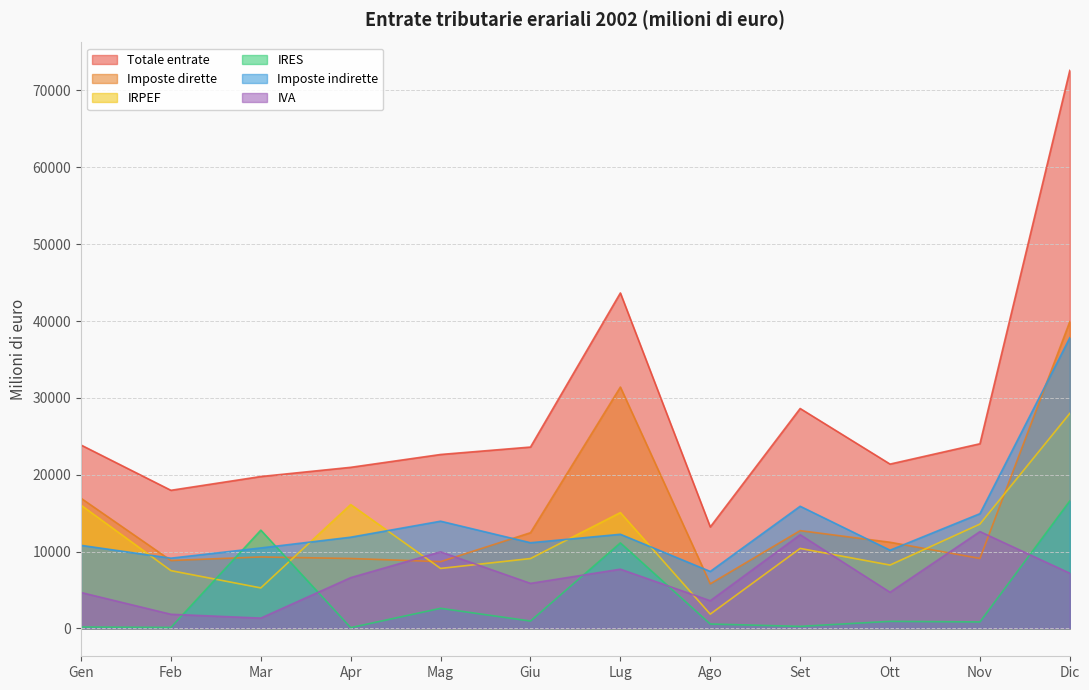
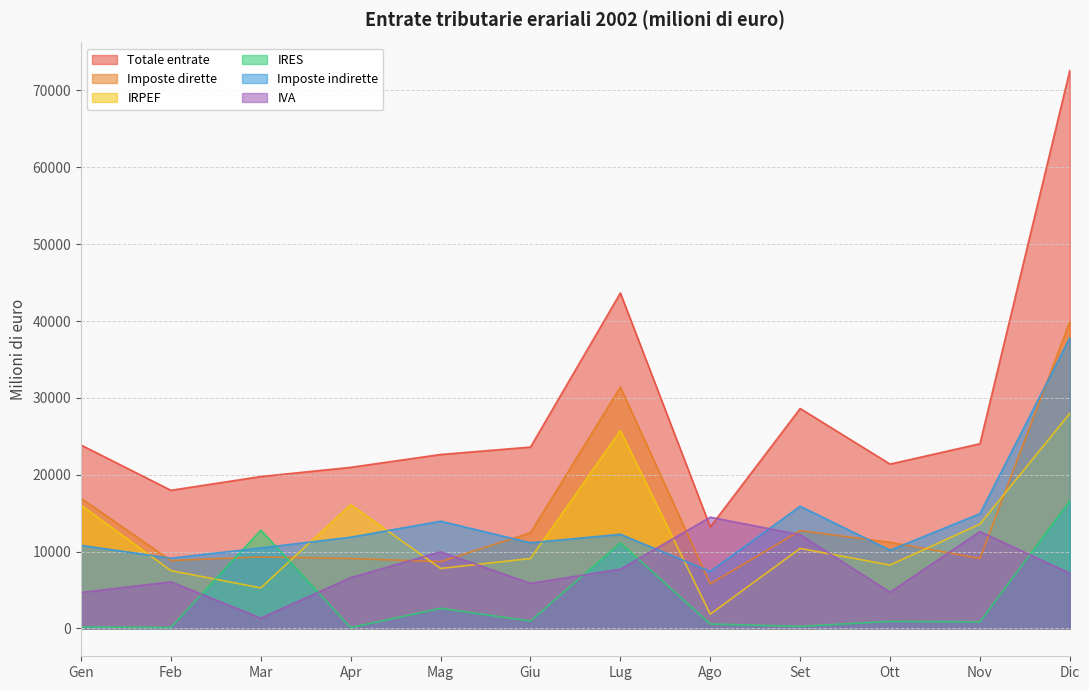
IVA, Feb: 2000 -> 6000
IRPEF, Lug: 15000 -> 26000
IVA, Ago: 4000 -> 14000
